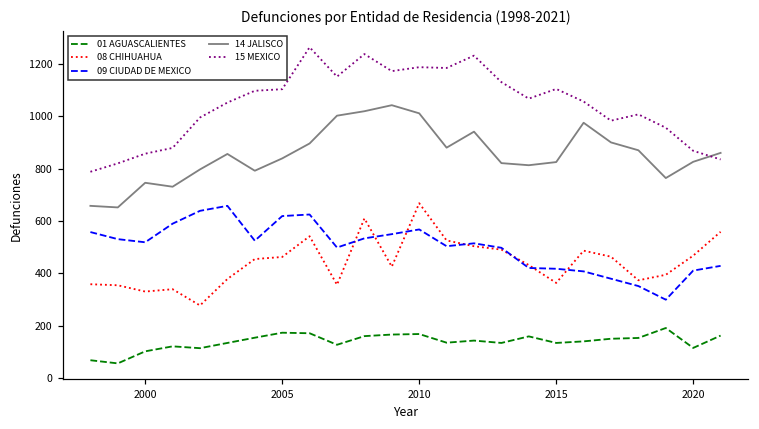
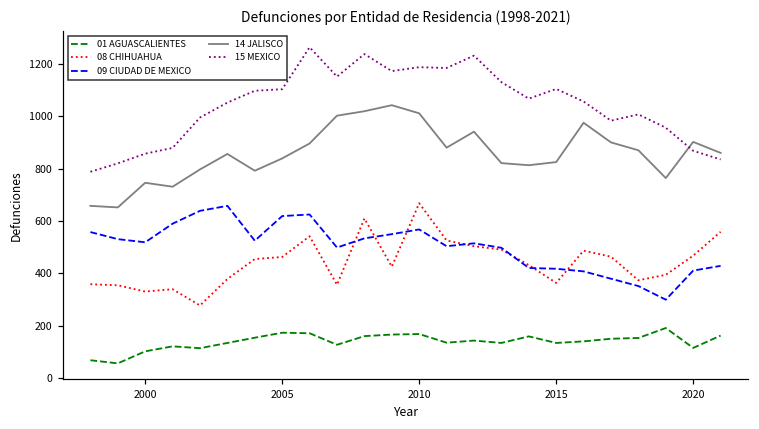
14 JALISCO, 2020: 830 -> 900
